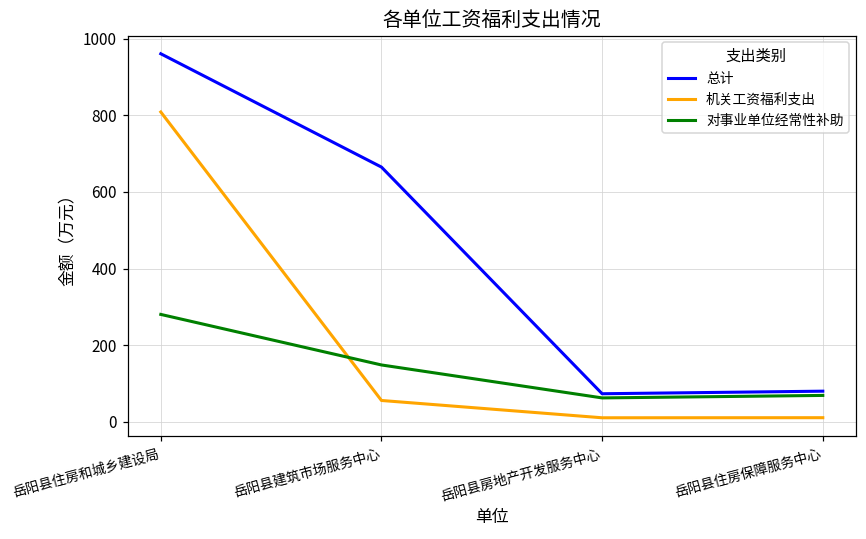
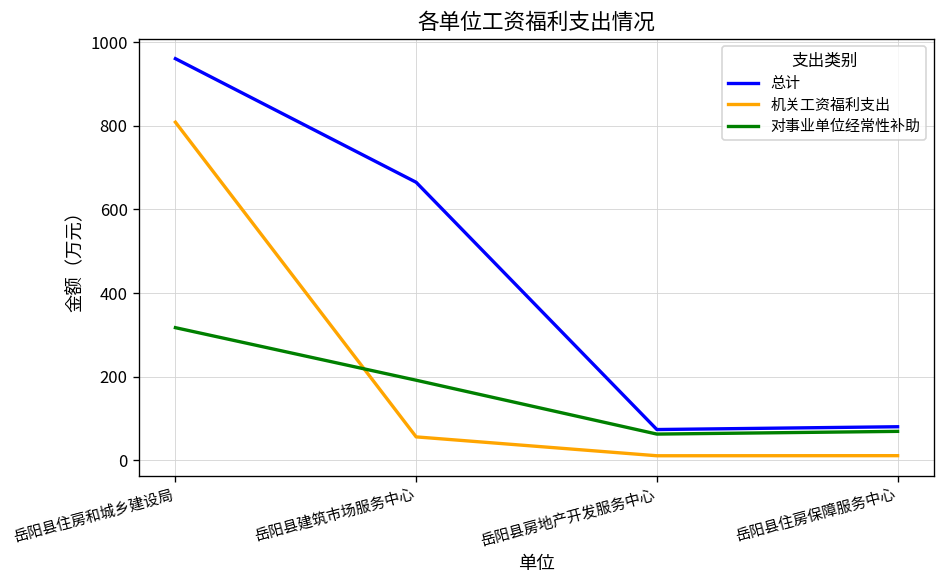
对事业单位经常性补助, 岳阳县住房和城乡建设局: 280 -> 320
对事业单位经常性补助, 岳阳县建筑市场服务中心: 150 -> 190
